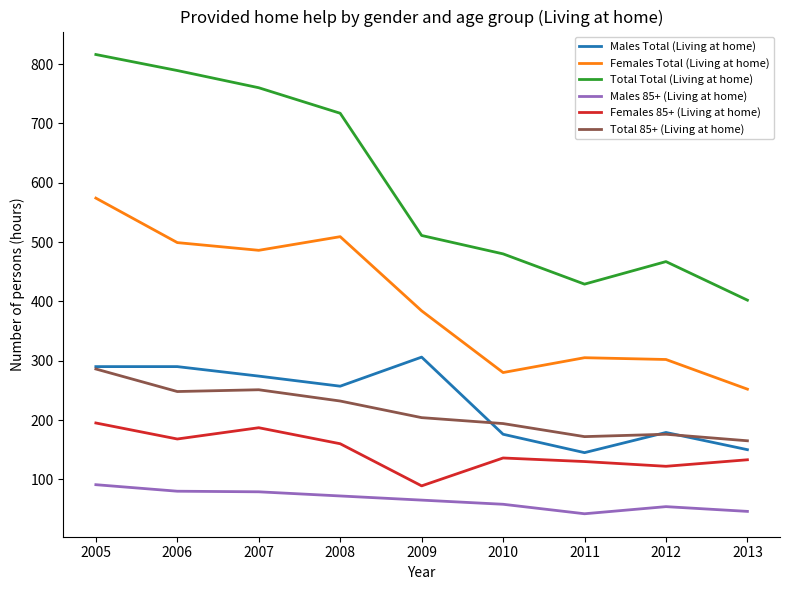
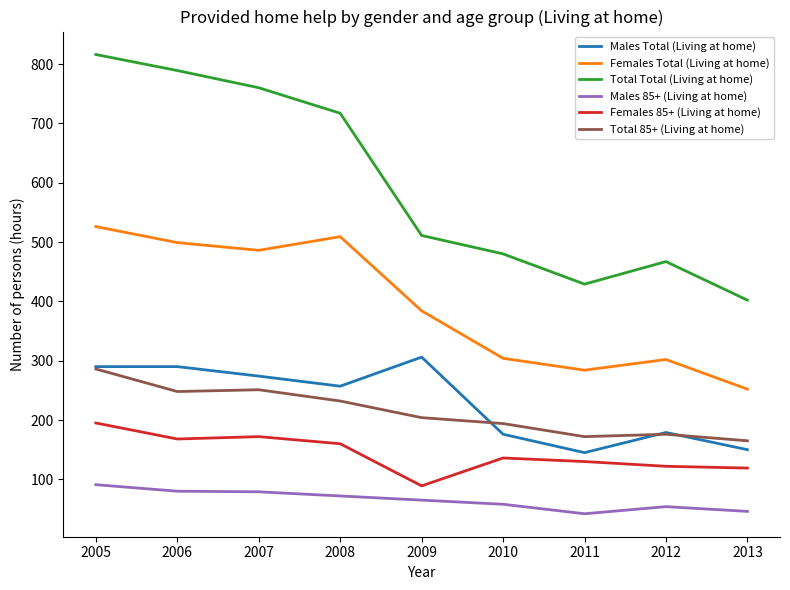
Females Total (Living at home), 2005: 570 -> 530
Females 85+ (Living at home), 2007: 190 -> 170
Females Total (Living at home), 2010: 280 -> 300
Females Total (Living at home), 2011: 310 -> 280
Females 85+ (Living at home), 2013: 130 -> 120
